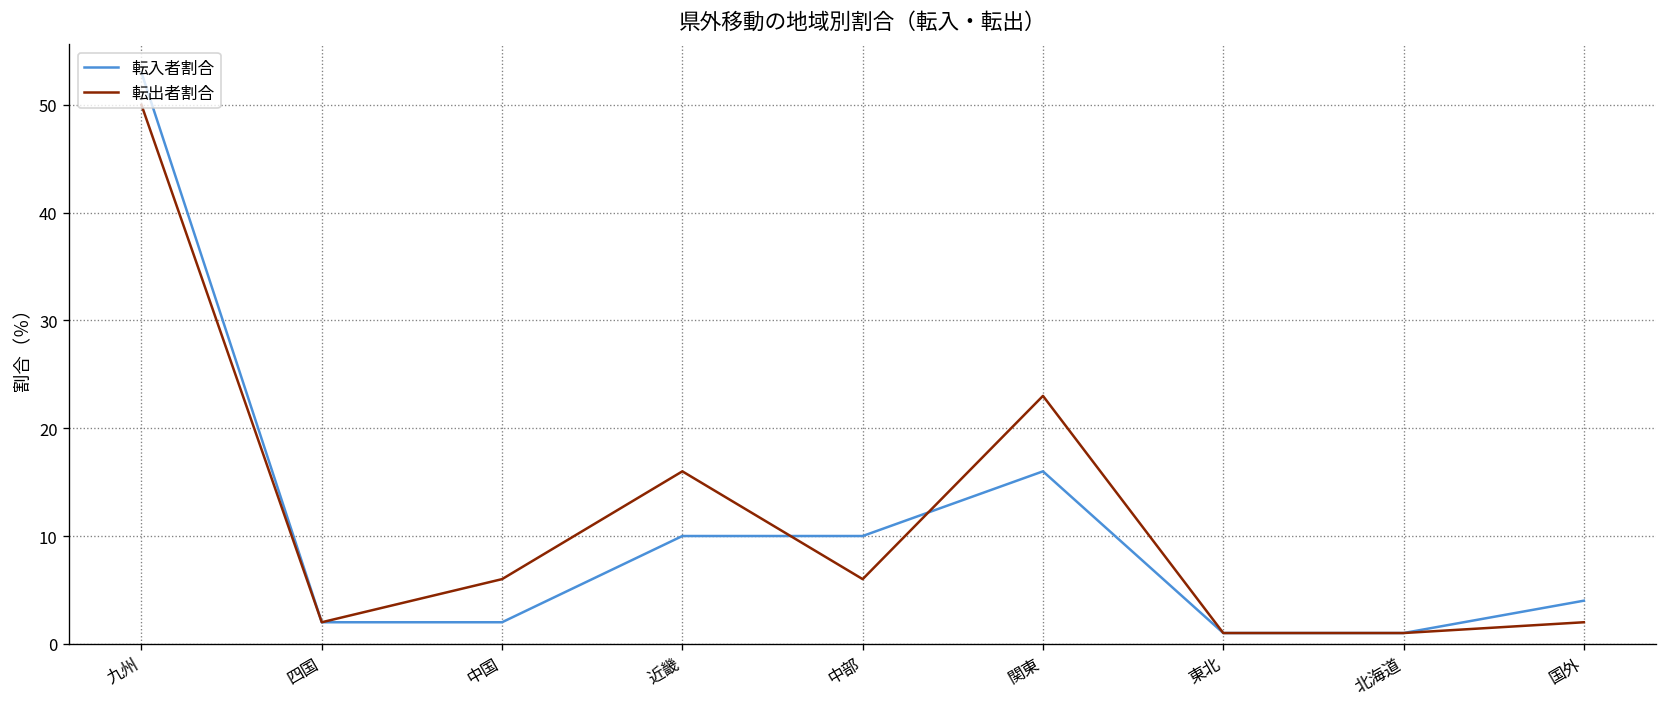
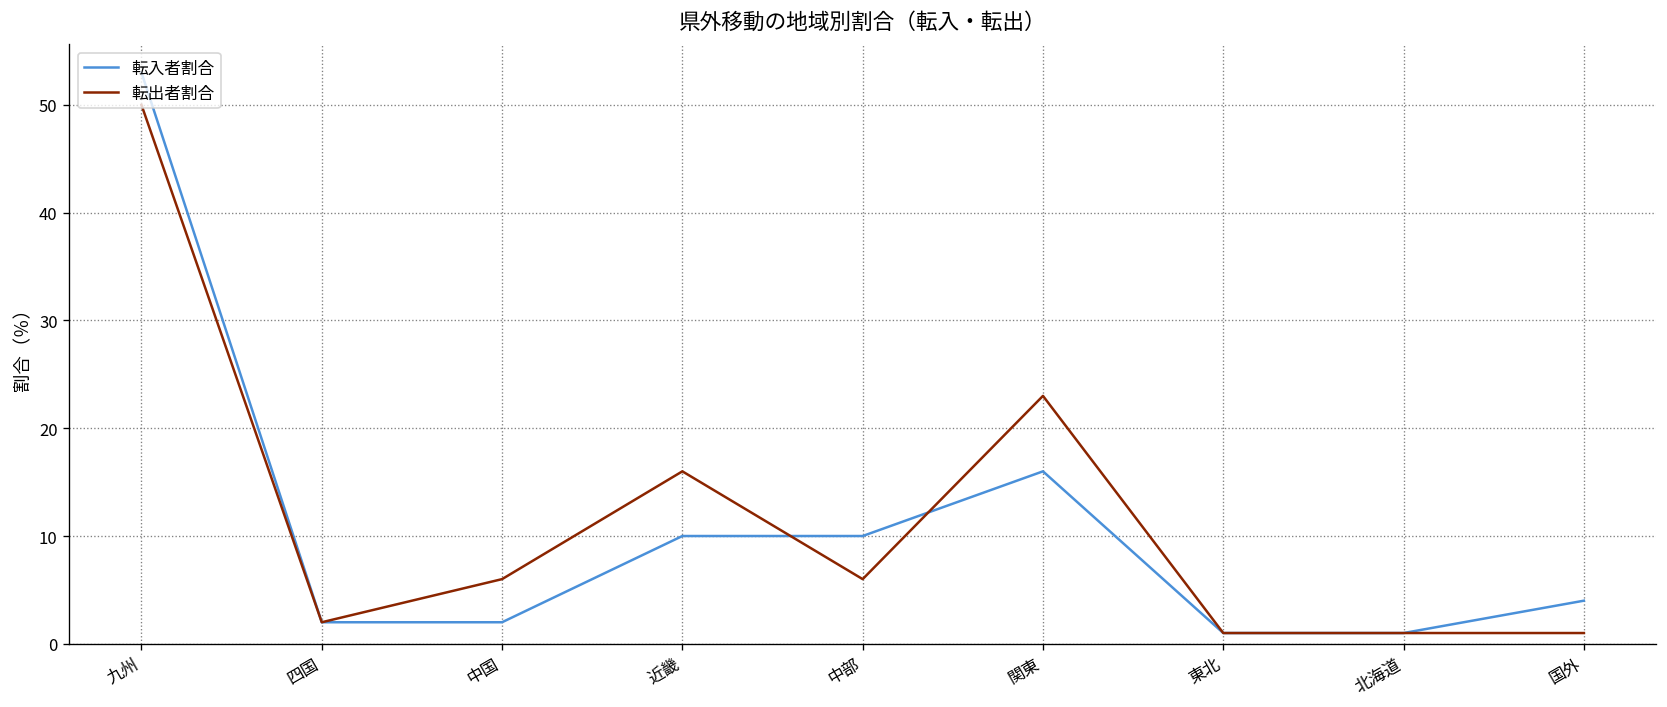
転出者割合, 国外: 2 -> 1
